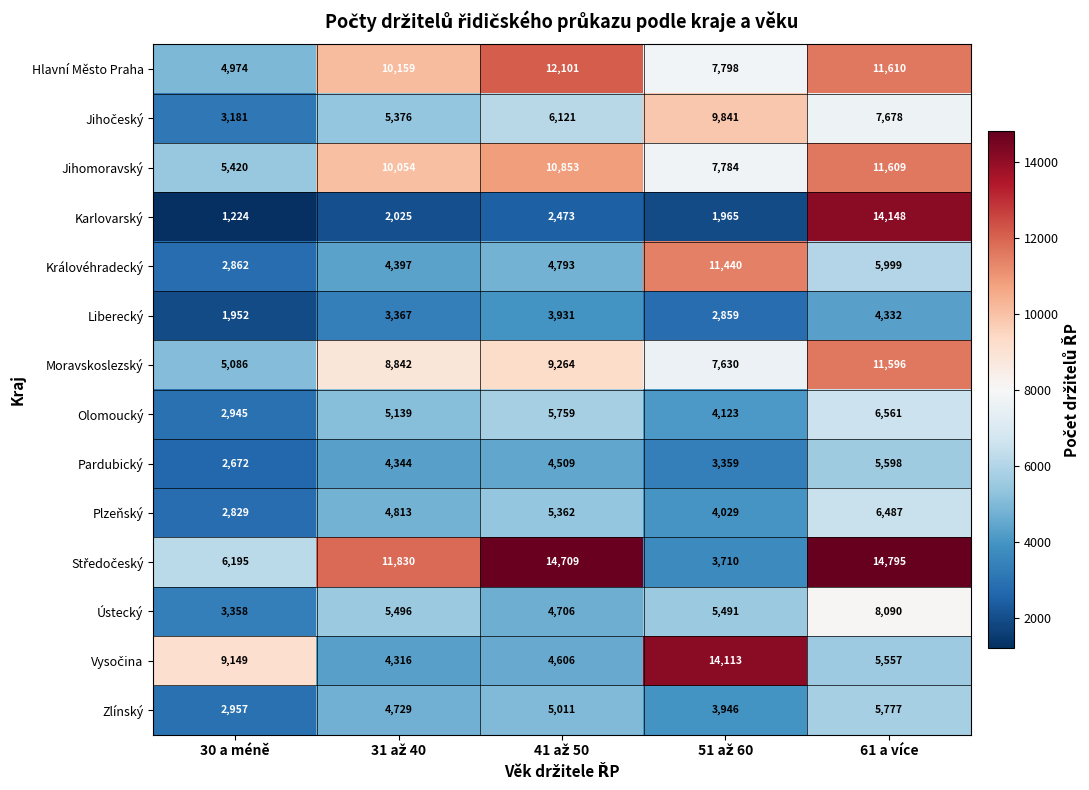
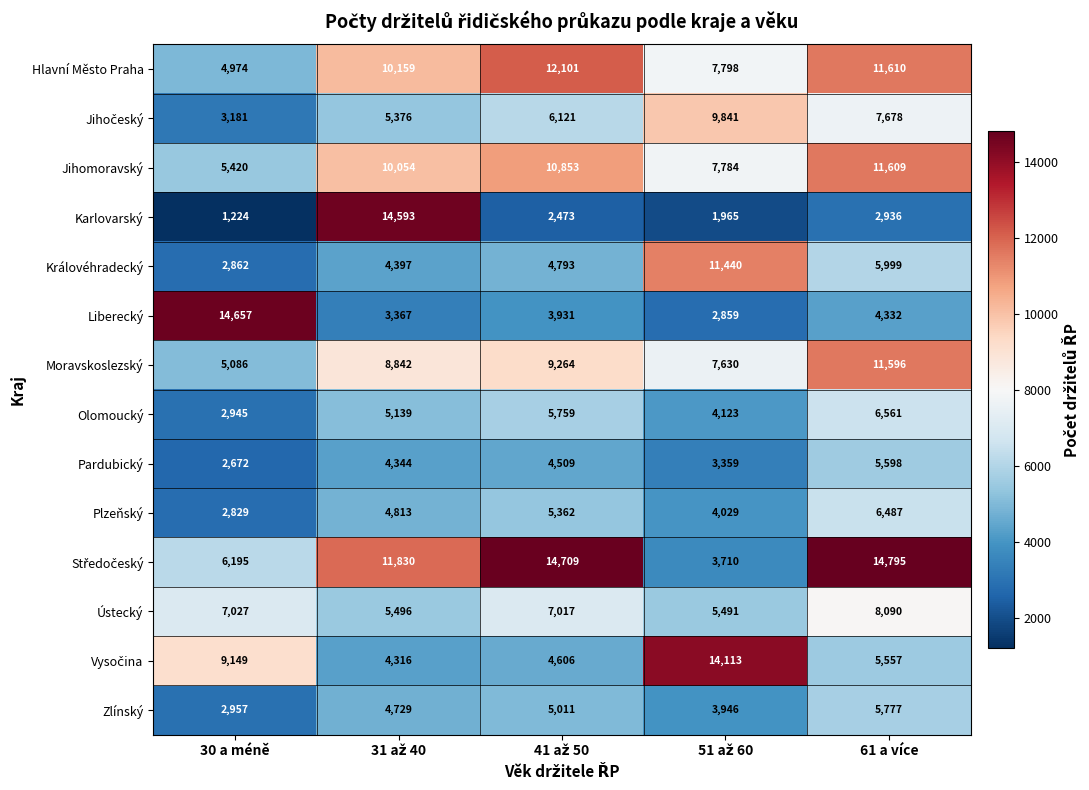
Karlovarský, 31 až 40: 2,025 -> 14,593
Karlovarský, 61 a více: 14,148 -> 2,936
Liberecký, 30 a méně: 1,952 -> 14,657
Ústecký, 30 a méně: 3,358 -> 7,027
Ústecký, 41 až 50: 4,706 -> 7,017
